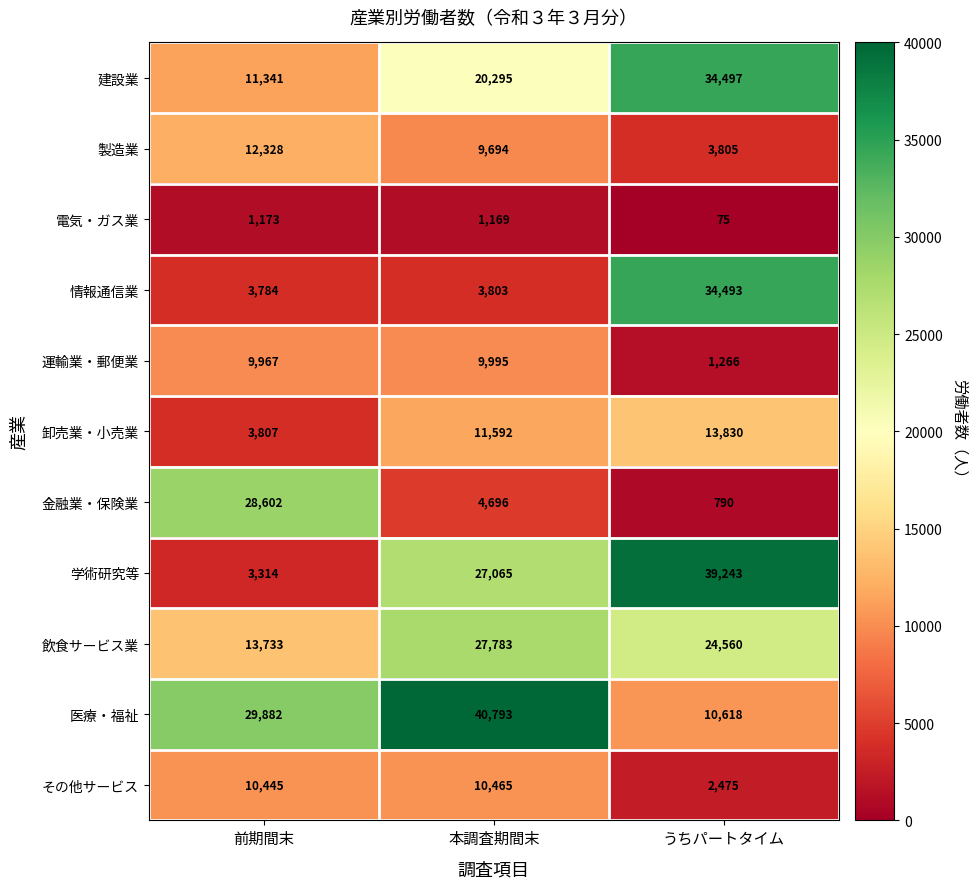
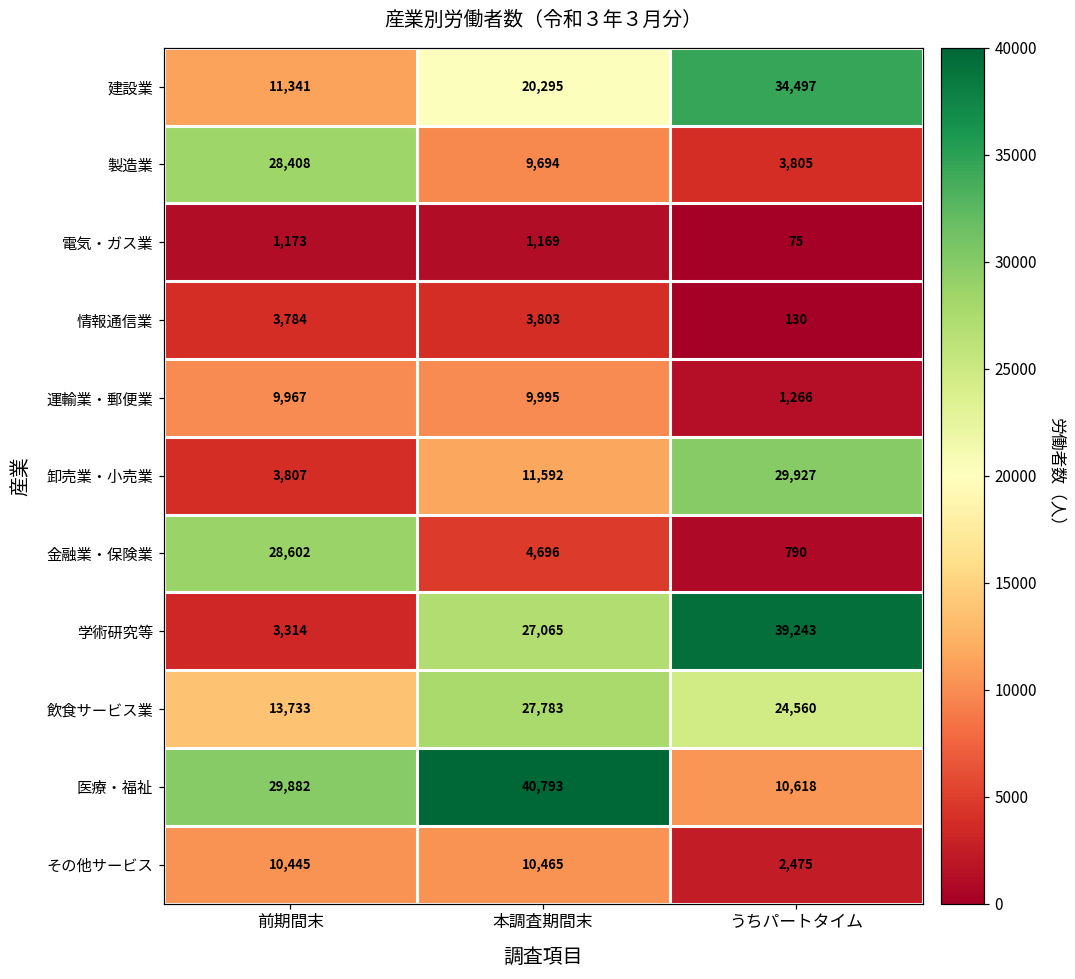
製造業, 前期間末: 12,328 -> 28,408
情報通信業, うちパートタイム: 34,493 -> 130
卸売業・小売業, うちパートタイム: 13,830 -> 29,927
